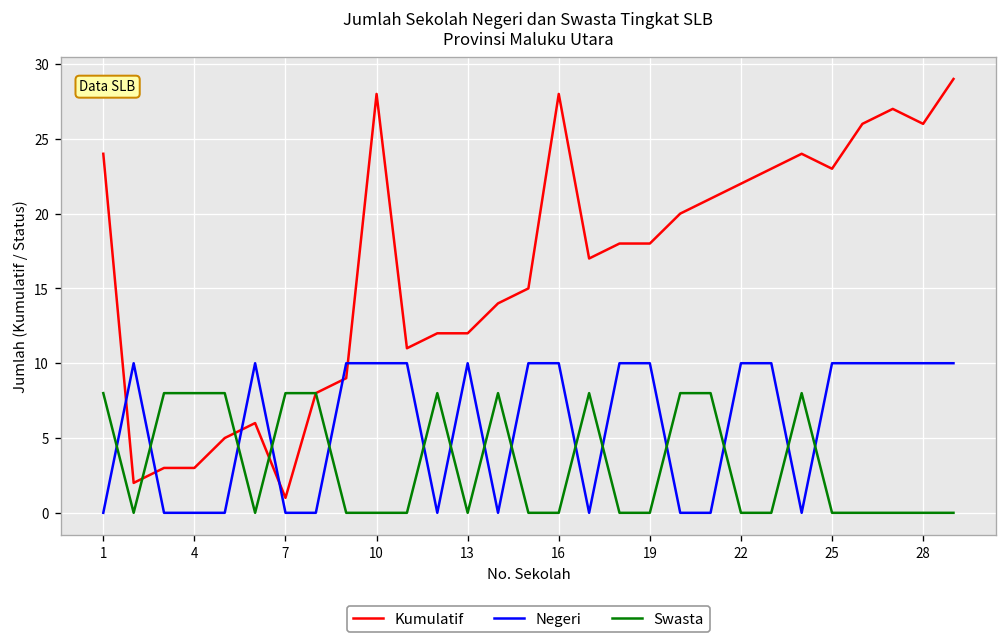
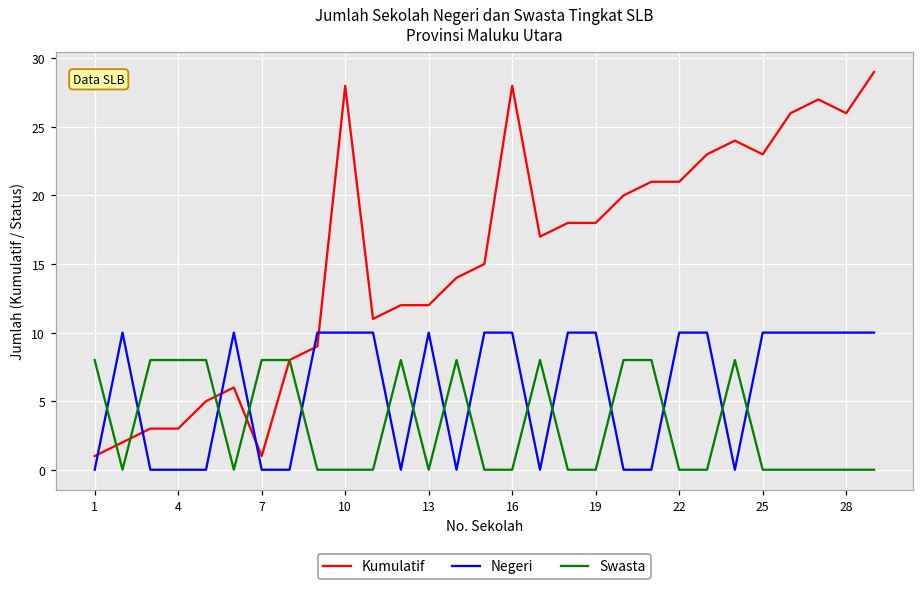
Kumulatif, 1: 24 -> 1
Kumulatif, 22: 22 -> 21
